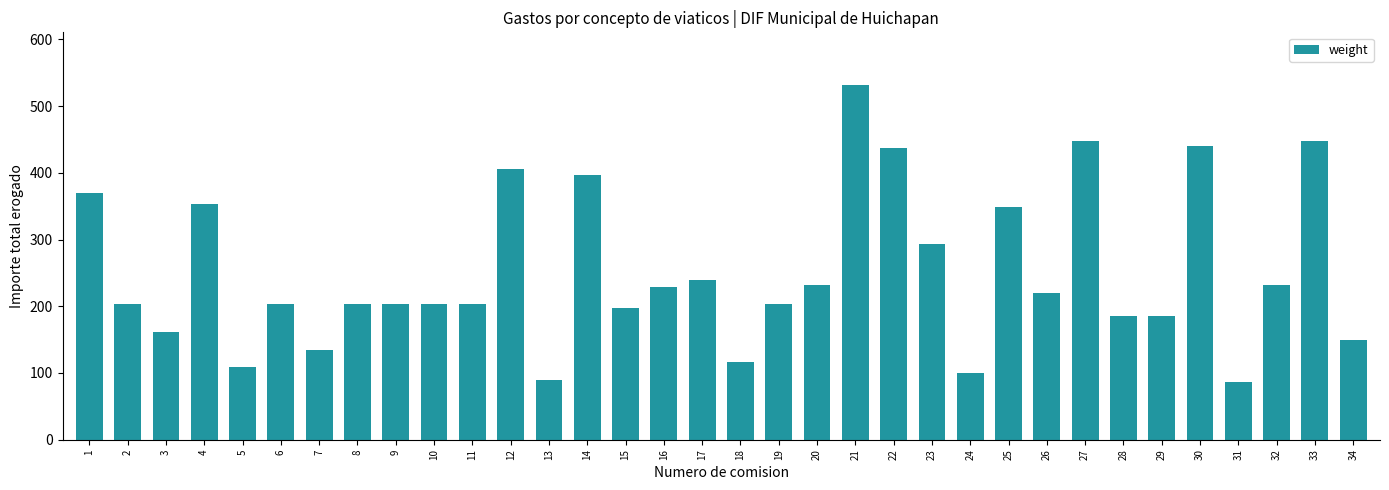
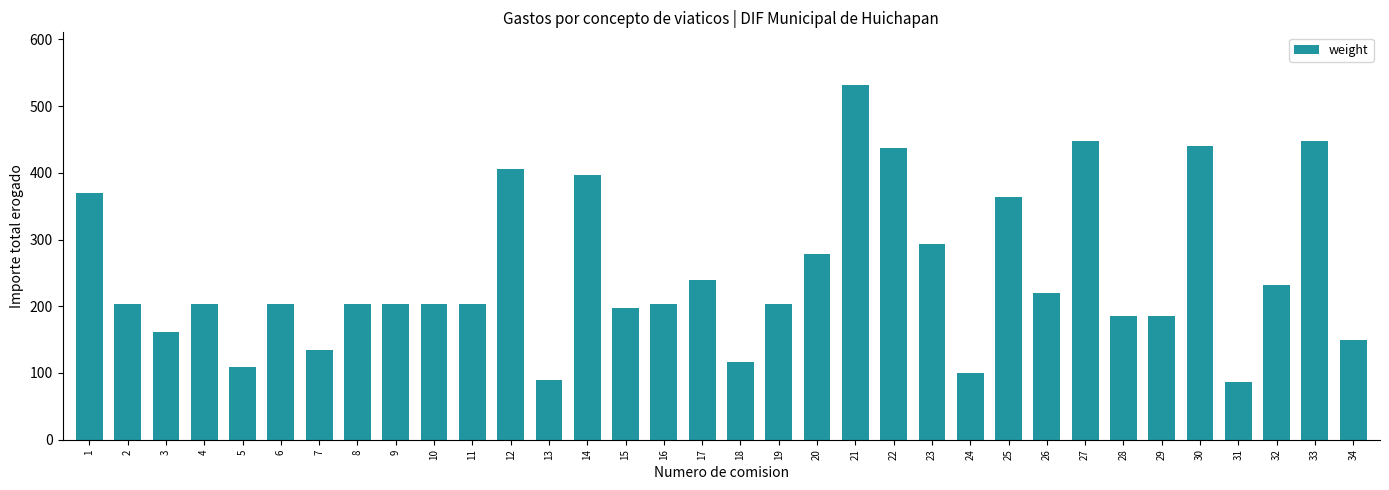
4: 350 -> 200
16: 230 -> 200
20: 230 -> 280
25: 350 -> 360
